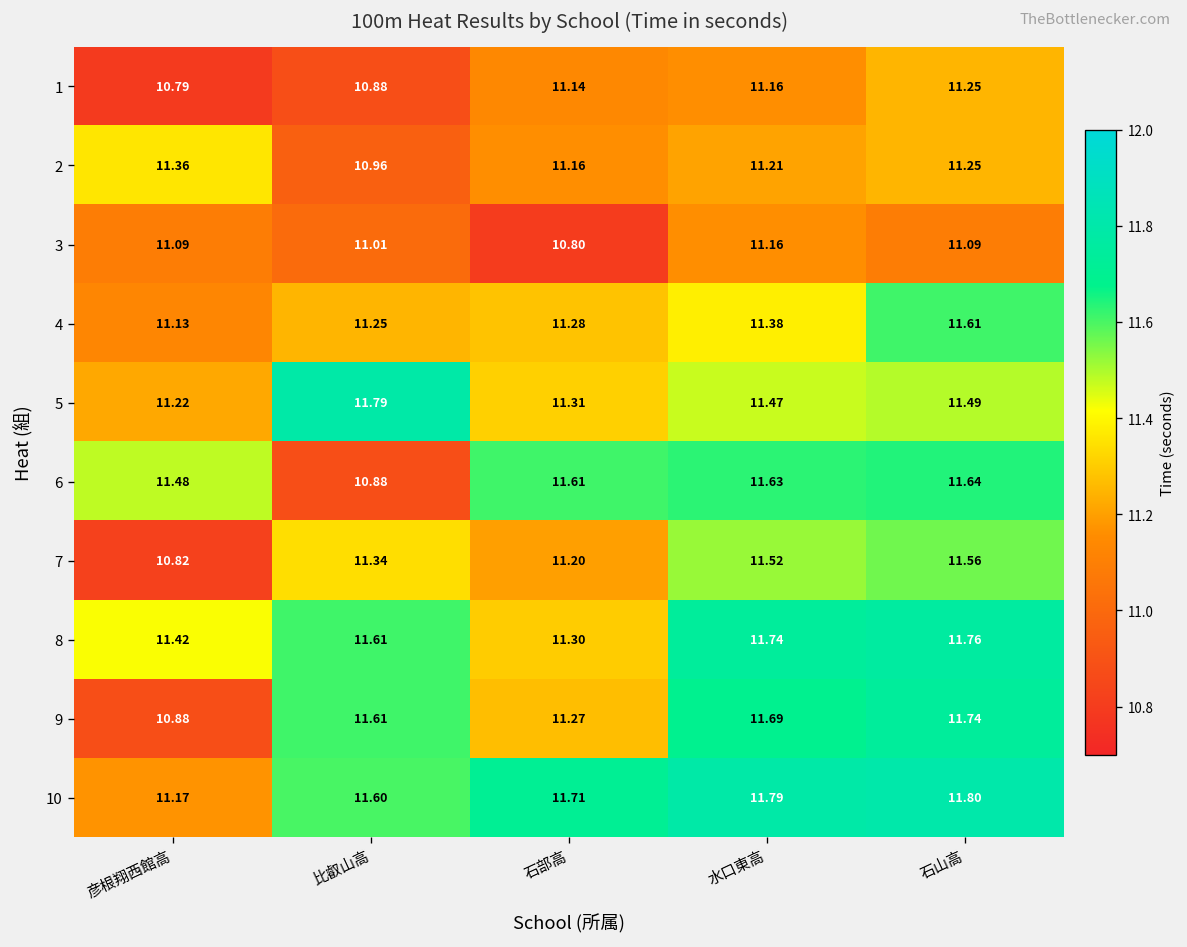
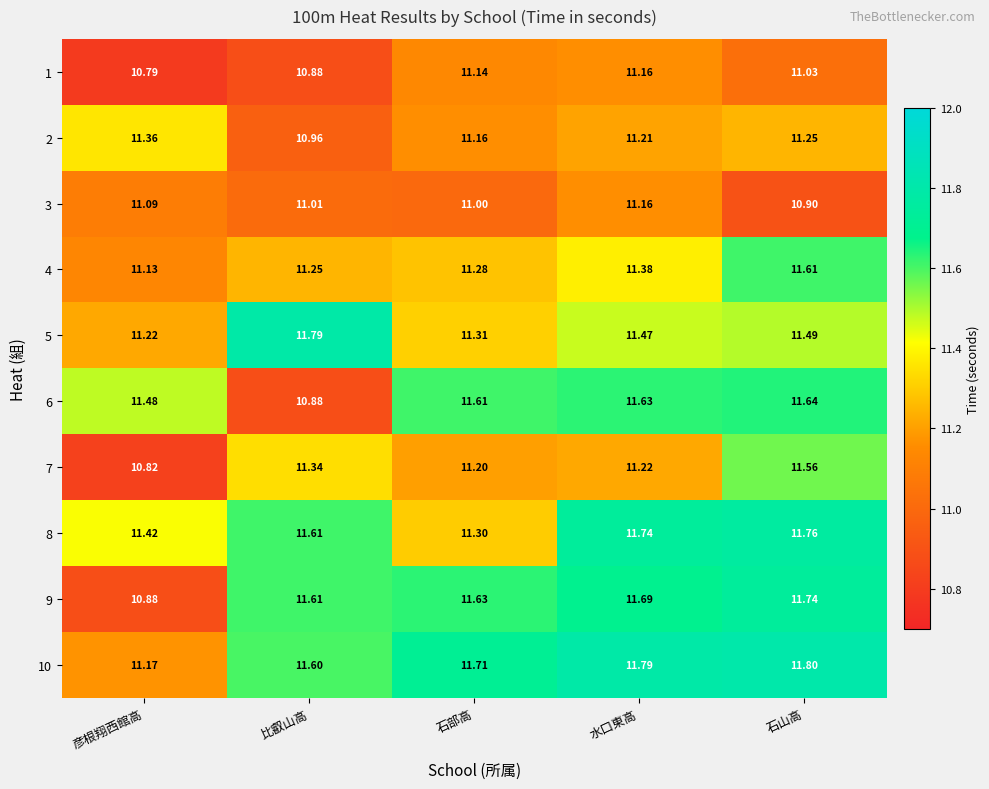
1, 石山高: 11.25 -> 11.03
3, 石部高: 10.80 -> 11.00
3, 石山高: 11.09 -> 10.90
7, 水口東高: 11.52 -> 11.22
9, 石部高: 11.27 -> 11.63
